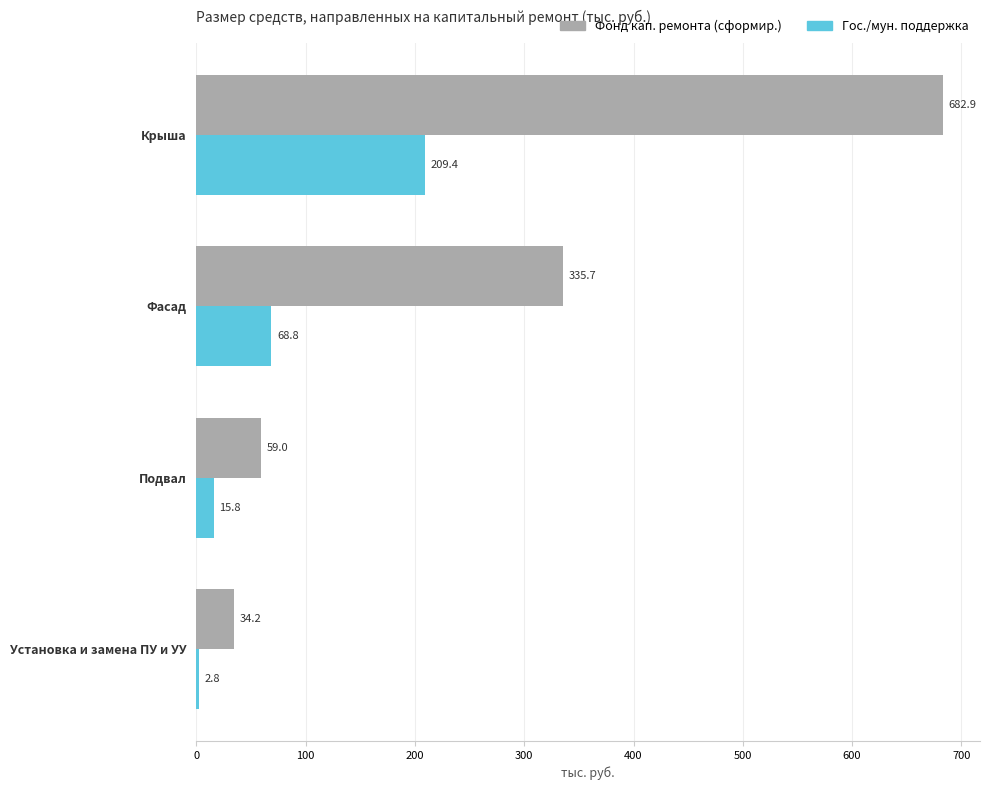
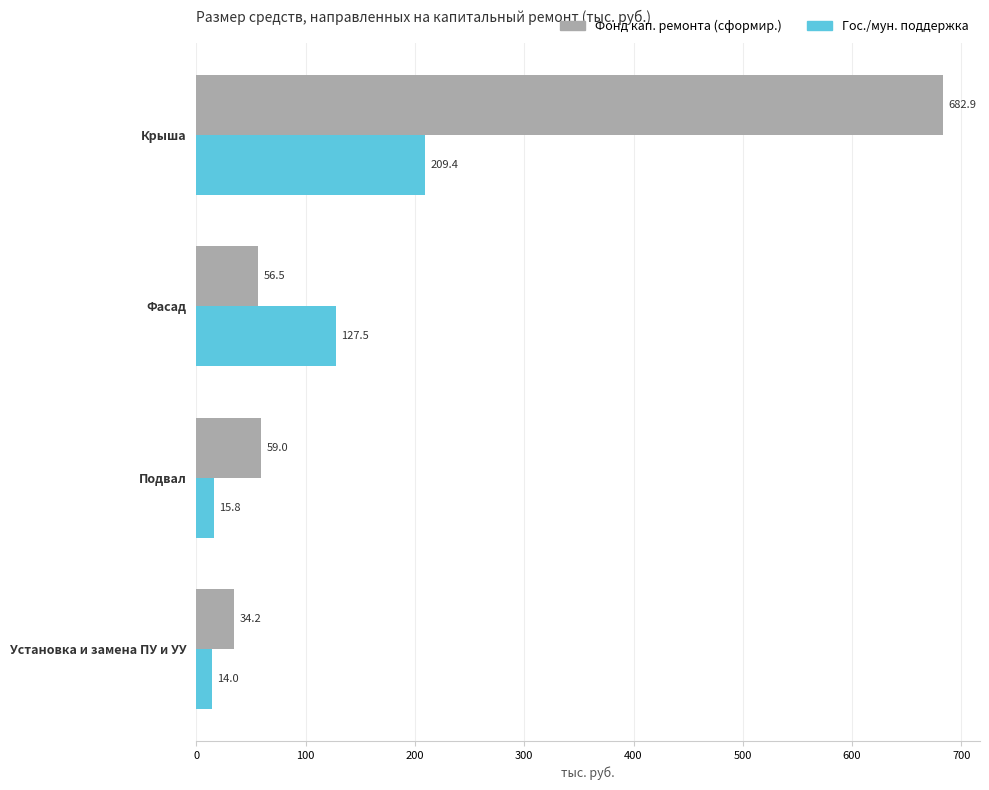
Фонд кап. ремонта (сформир.), Фасад: 335.7 -> 56.5
Гос./мун. поддержка, Фасад: 68.8 -> 127.5
Гос./мун. поддержка, Установка и замена ПУ и УУ: 2.8 -> 14.0
